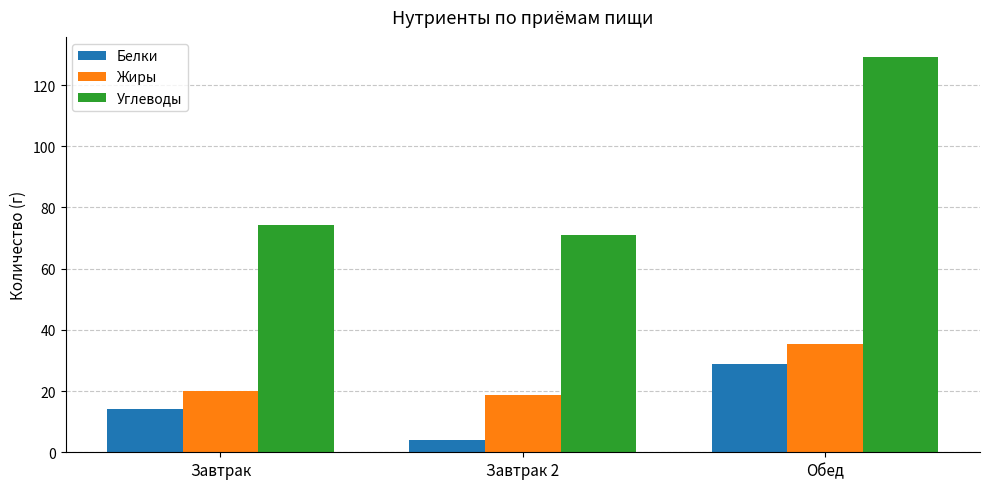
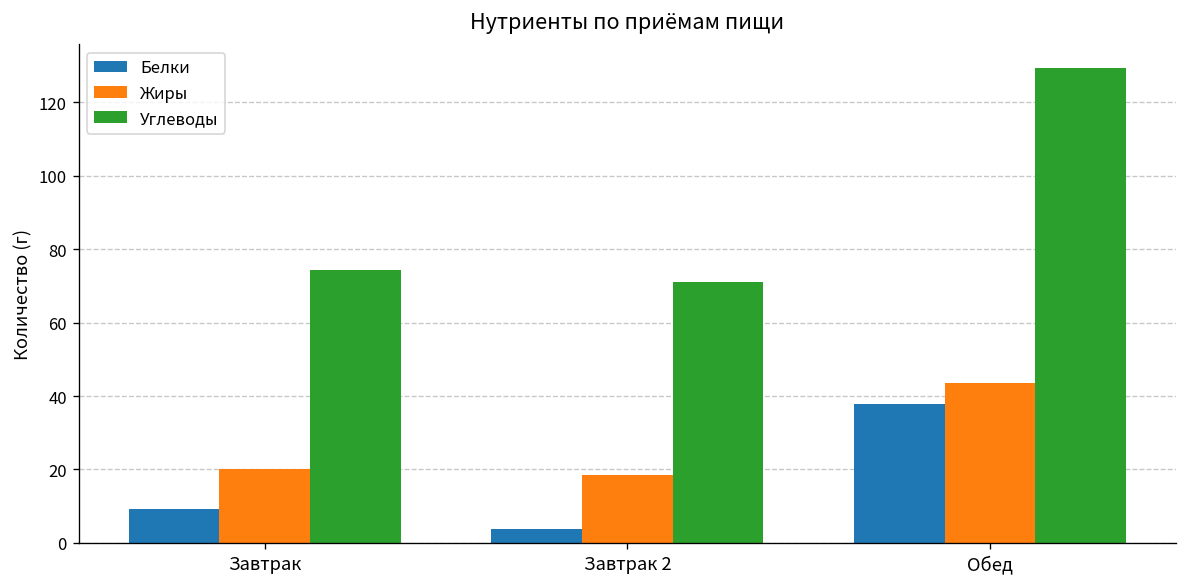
Белки, Завтрак: 14 -> 9
Белки, Обед: 29 -> 38
Жиры, Обед: 35 -> 44
